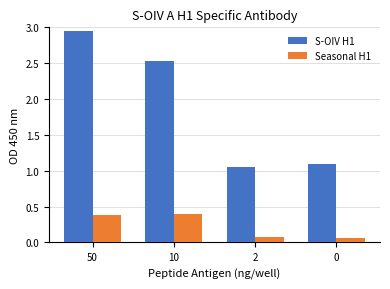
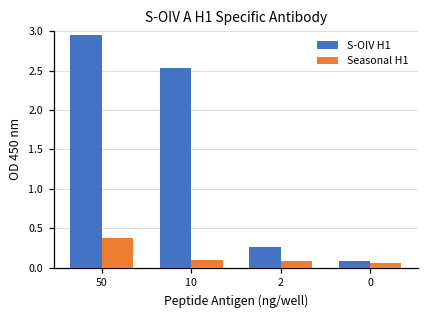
Seasonal H1, 10: 0.4 -> 0.1
S-OIV H1, 2: 1.1 -> 0.3
S-OIV H1, 0: 1.1 -> 0.1
